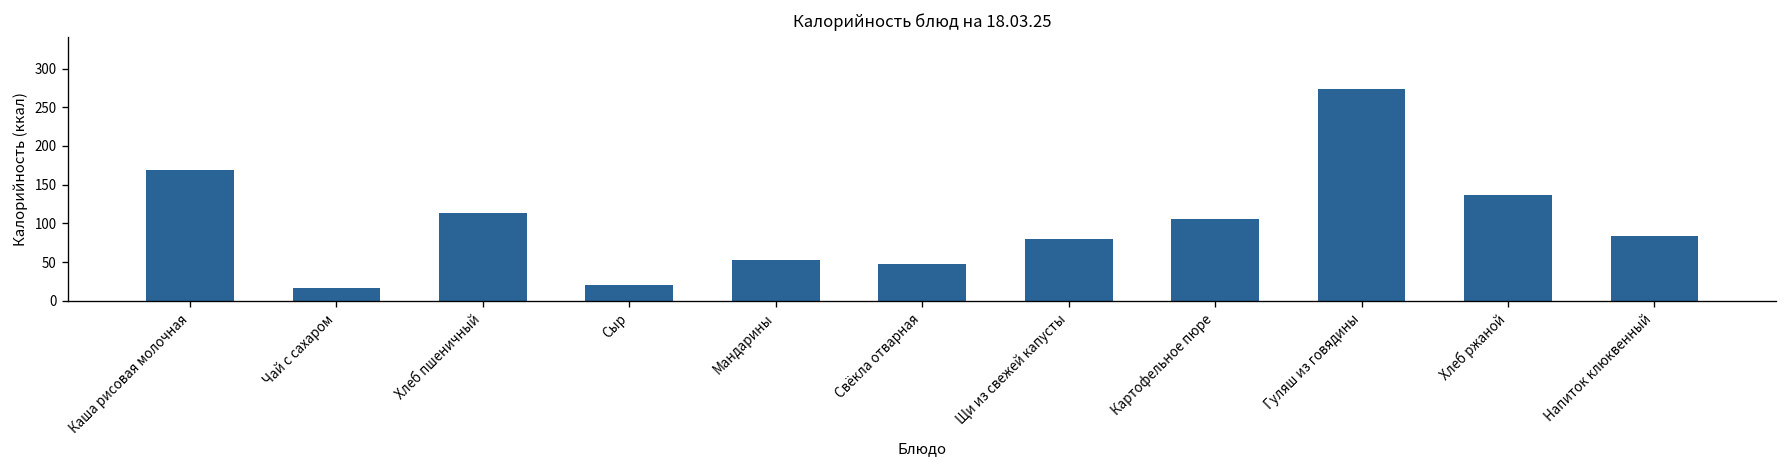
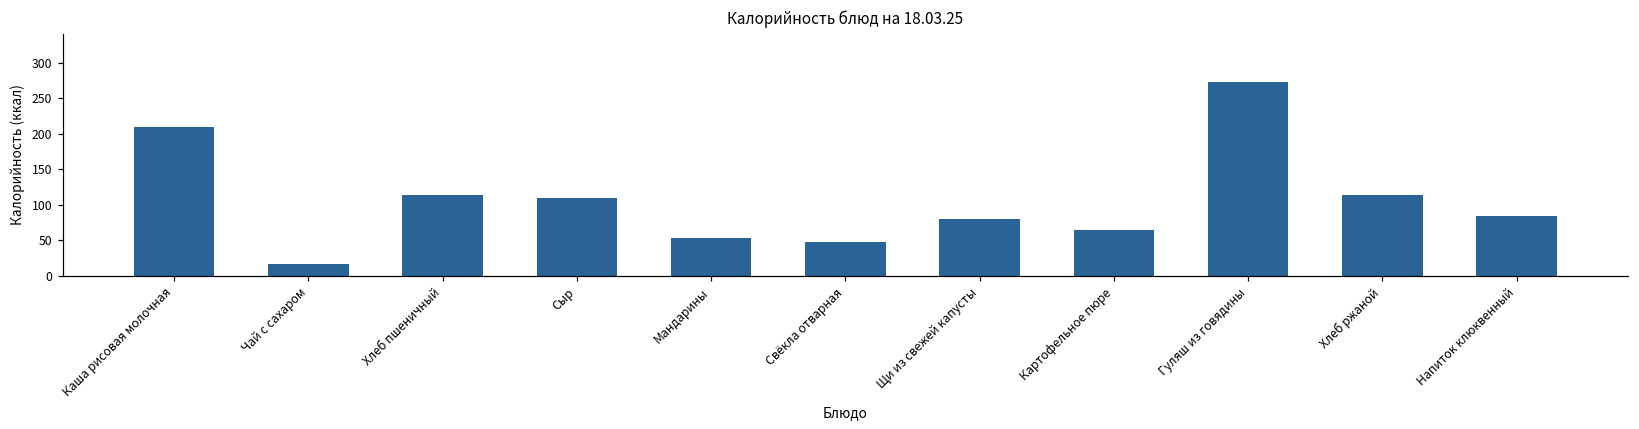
Каша рисовая молочная: 170 -> 210
Сыр: 20 -> 110
Картофельное пюре: 110 -> 70
Хлеб ржаной: 140 -> 110
